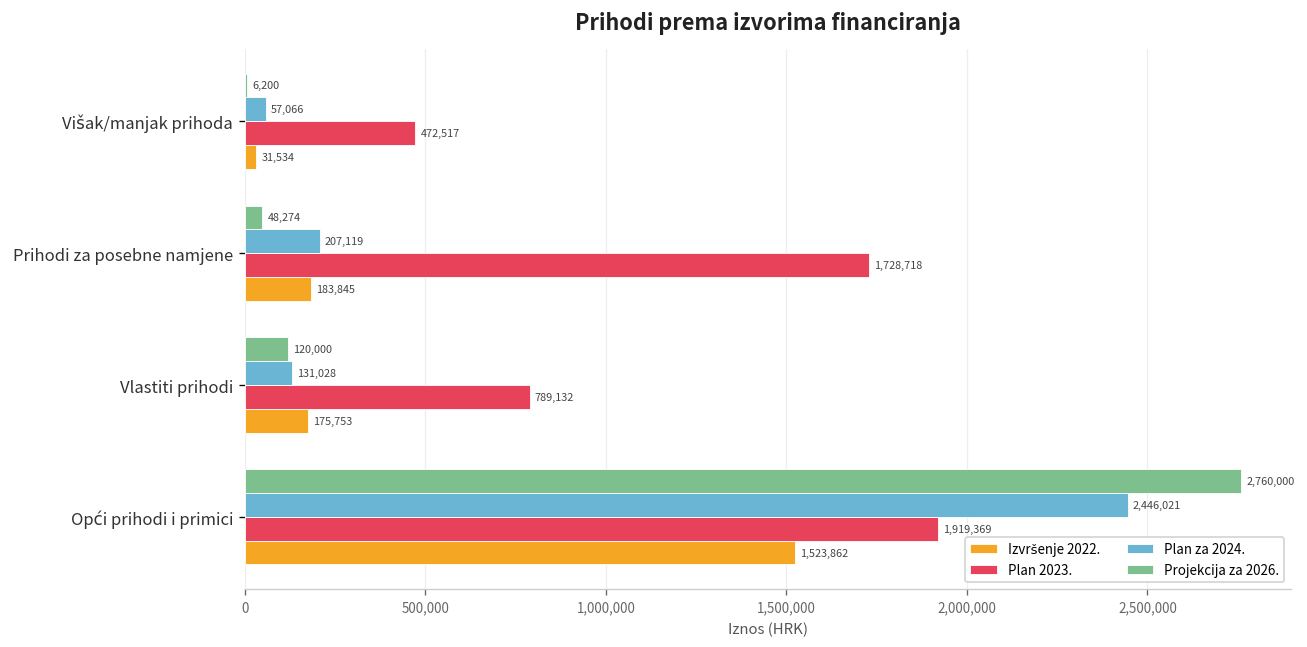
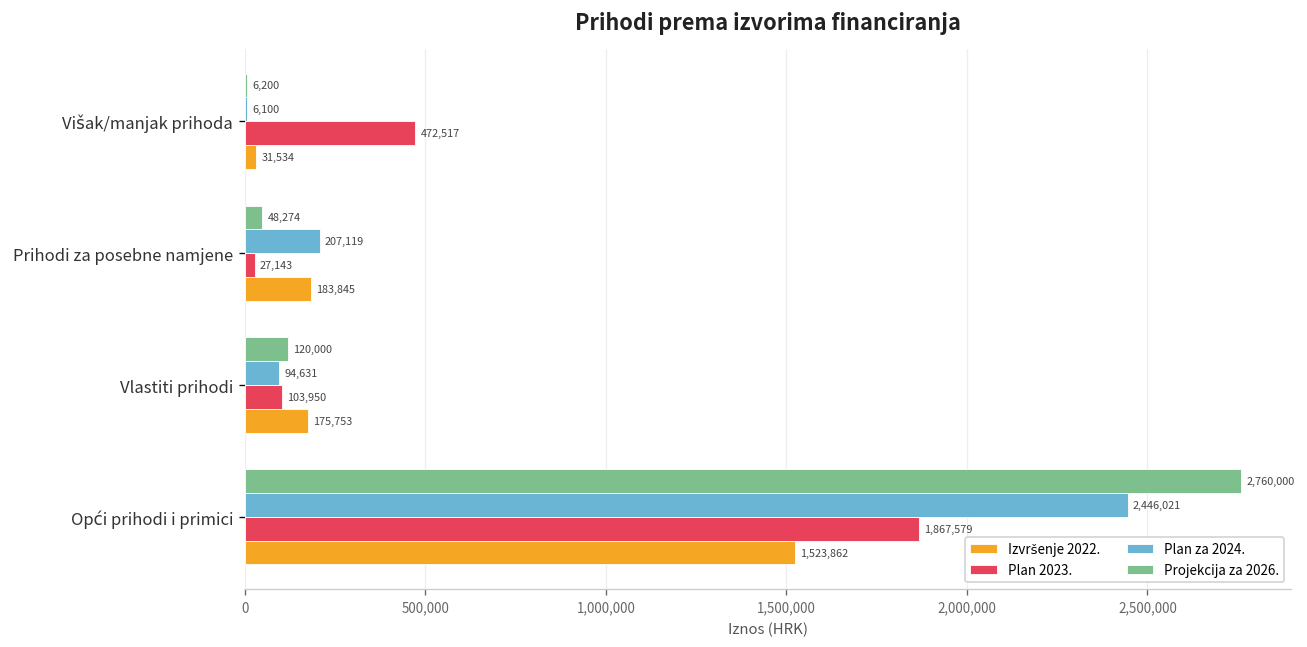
Plan za 2024., Višak/manjak prihoda: 57,066 -> 6,100
Plan 2023., Prihodi za posebne namjene: 1,728,718 -> 27,143
Plan za 2024., Vlastiti prihodi: 131,028 -> 94,631
Plan 2023., Vlastiti prihodi: 789,132 -> 103,950
Plan 2023., Opći prihodi i primici: 1,919,369 -> 1,867,579
